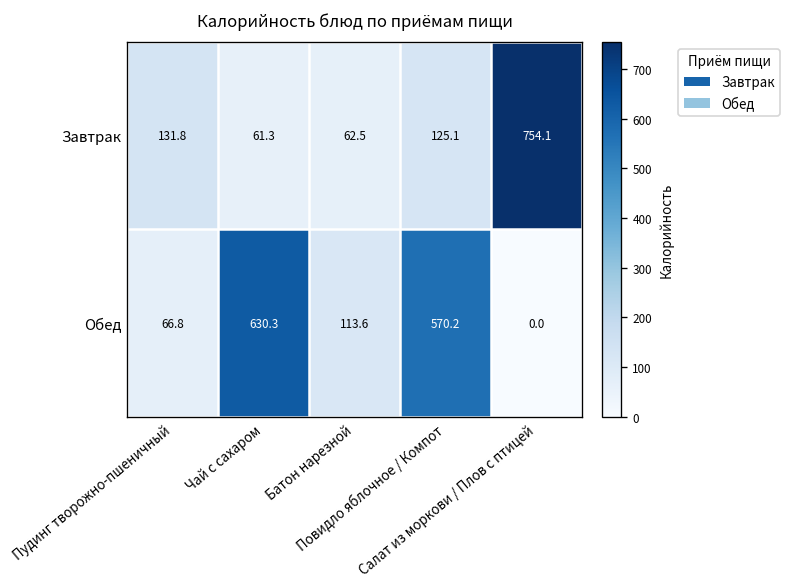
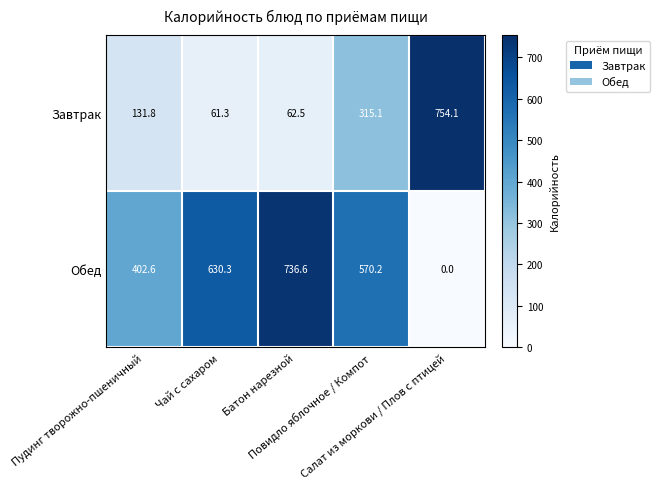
Завтрак, Повидло яблочное / Компот: 125.1 -> 315.1
Обед, Пудинг творожно-пшеничный: 66.8 -> 402.6
Обед, Батон нарезной: 113.6 -> 736.6
